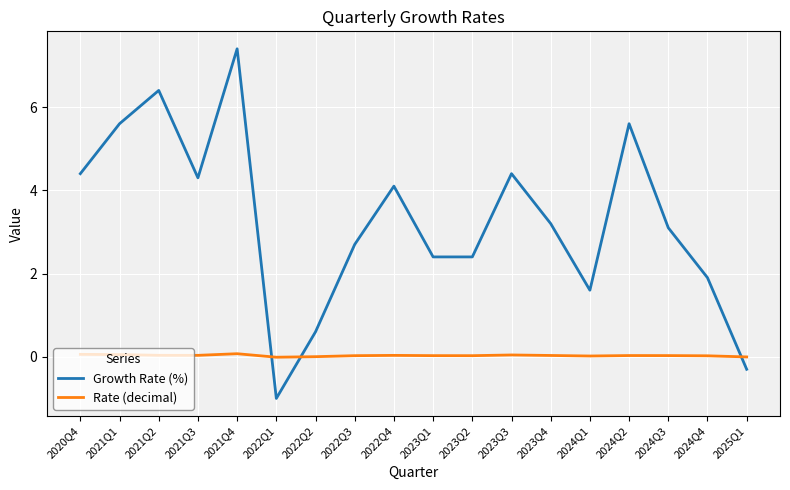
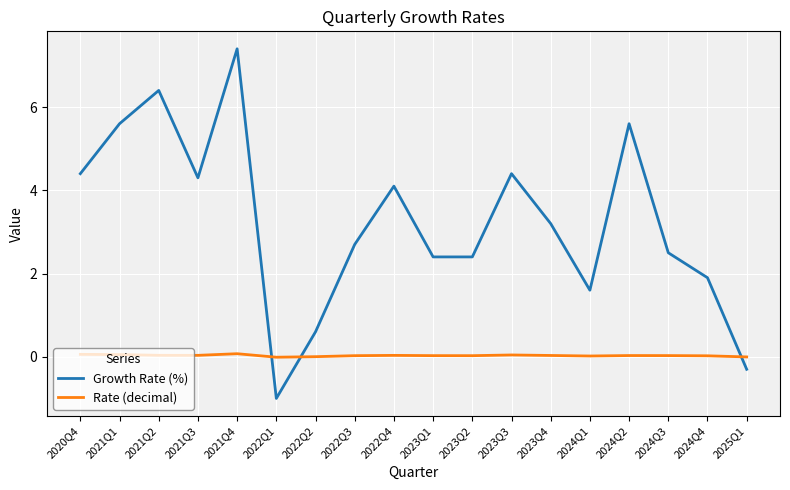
Growth Rate (%), 2024Q3: 3.1 -> 2.5
